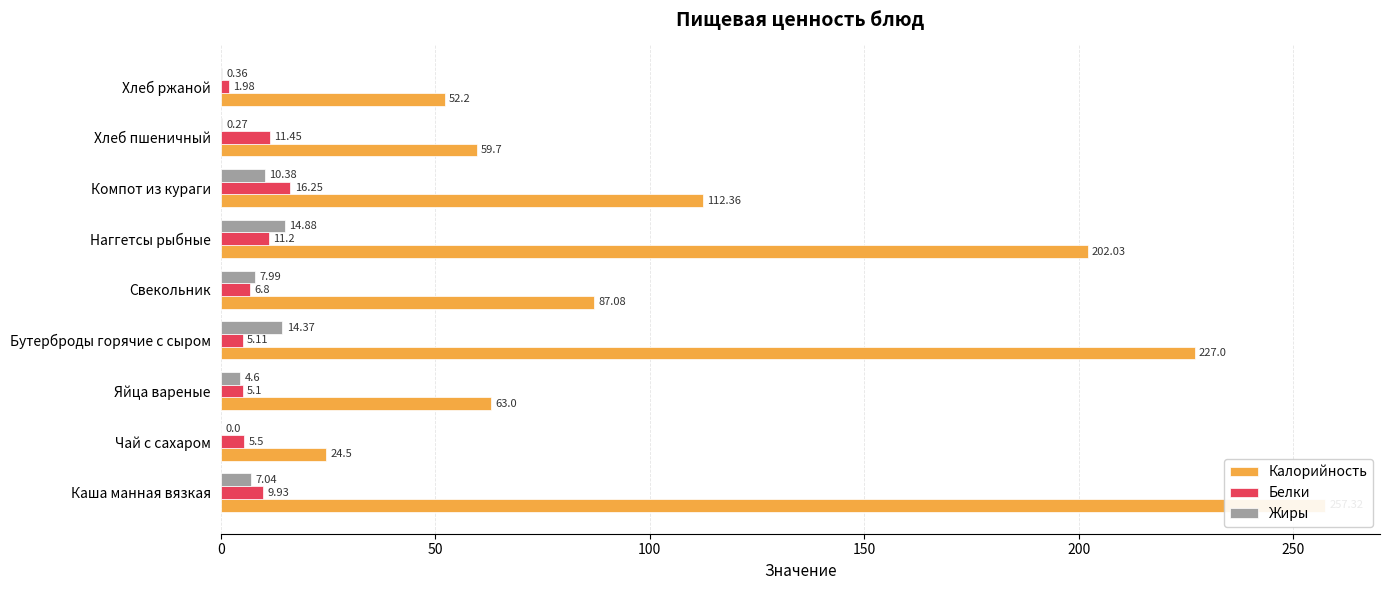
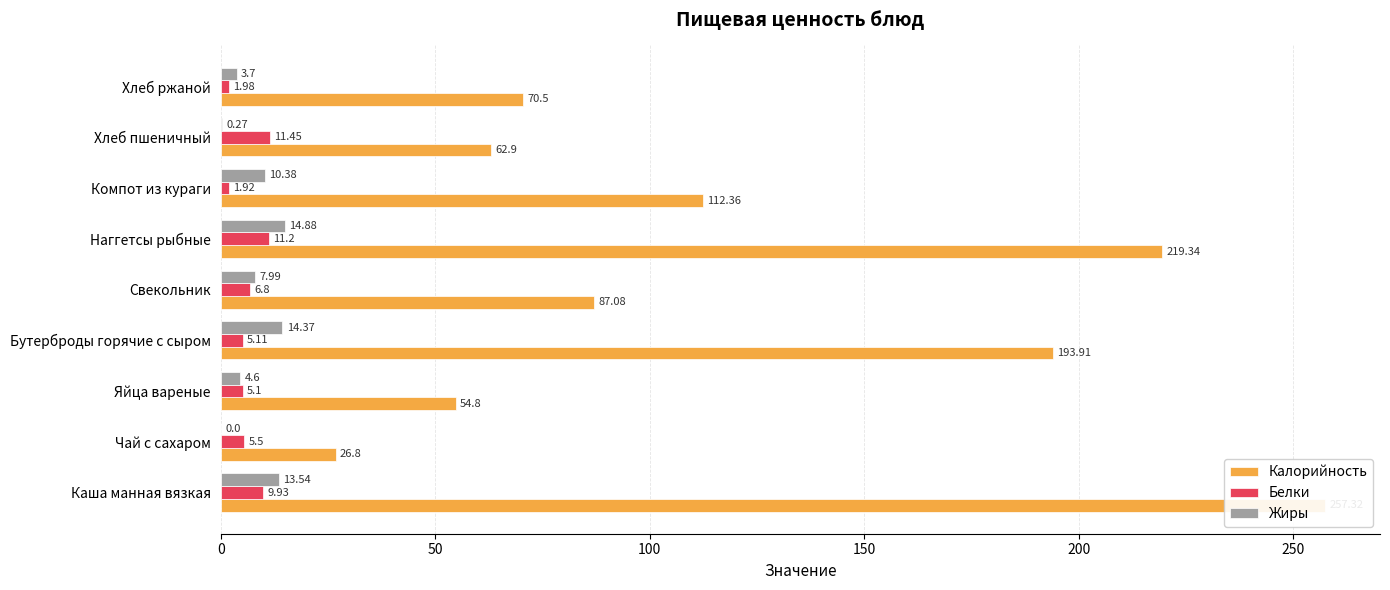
Жиры, Хлеб ржаной: 0.36 -> 3.7
Калорийность, Хлеб ржаной: 52.2 -> 70.5
Калорийность, Хлеб пшеничный: 59.7 -> 62.9
Белки, Компот из кураги: 16.25 -> 1.92
Калорийность, Наггетсы рыбные: 202.03 -> 219.34
Калорийность, Бутерброды горячие с сыром: 227.0 -> 193.91
Калорийность, Яйца вареные: 63.0 -> 54.8
Калорийность, Чай с сахаром: 24.5 -> 26.8
Жиры, Каша манная вязкая: 7.04 -> 13.54
